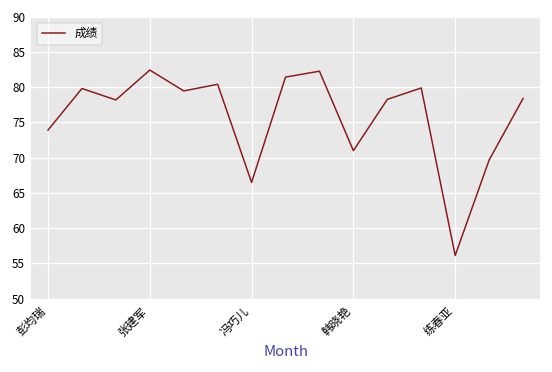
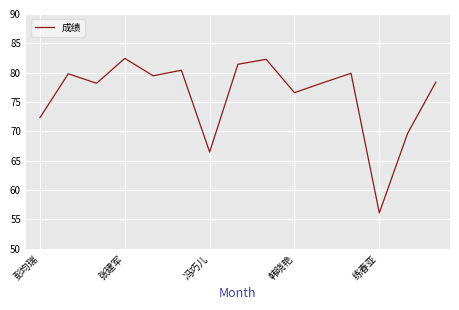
彭均瑞: 74 -> 72
韩晓艳: 71 -> 77
